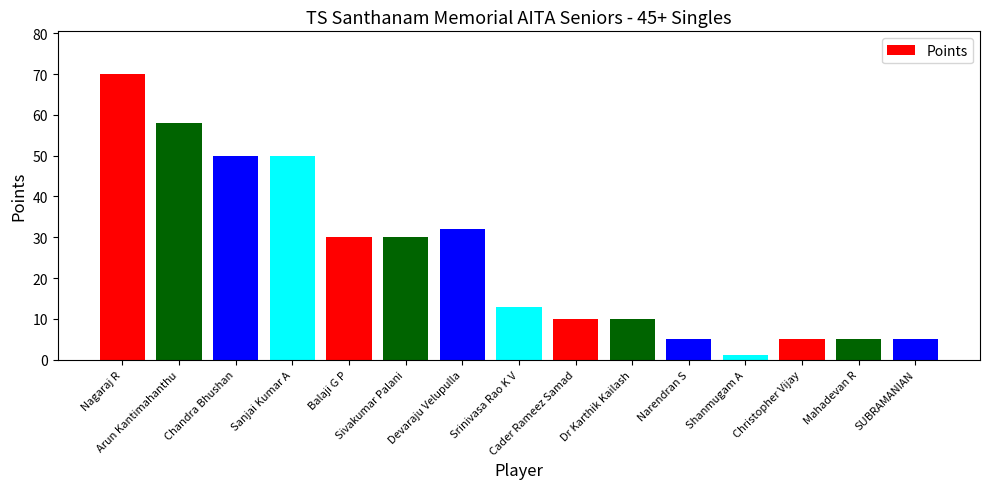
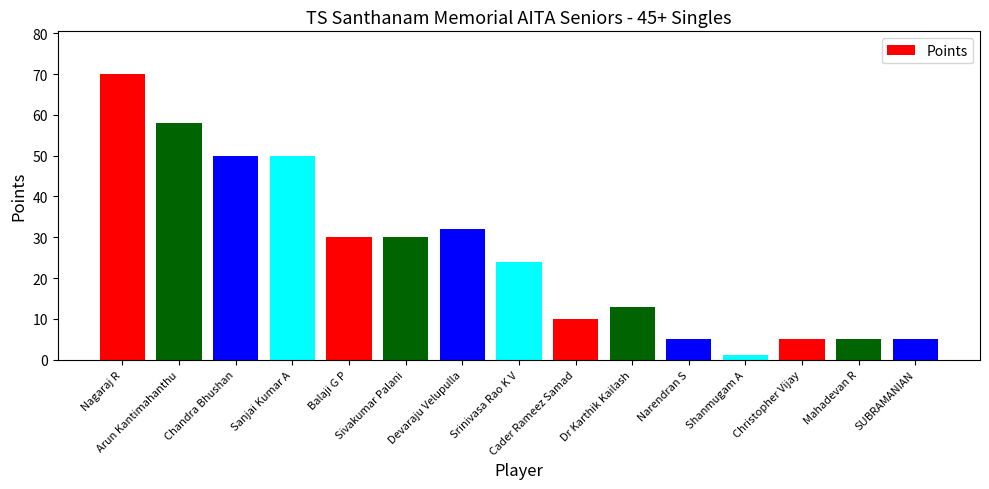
Srinivasa Rao K V: 13 -> 24
Dr Karthik Kailash: 10 -> 13
